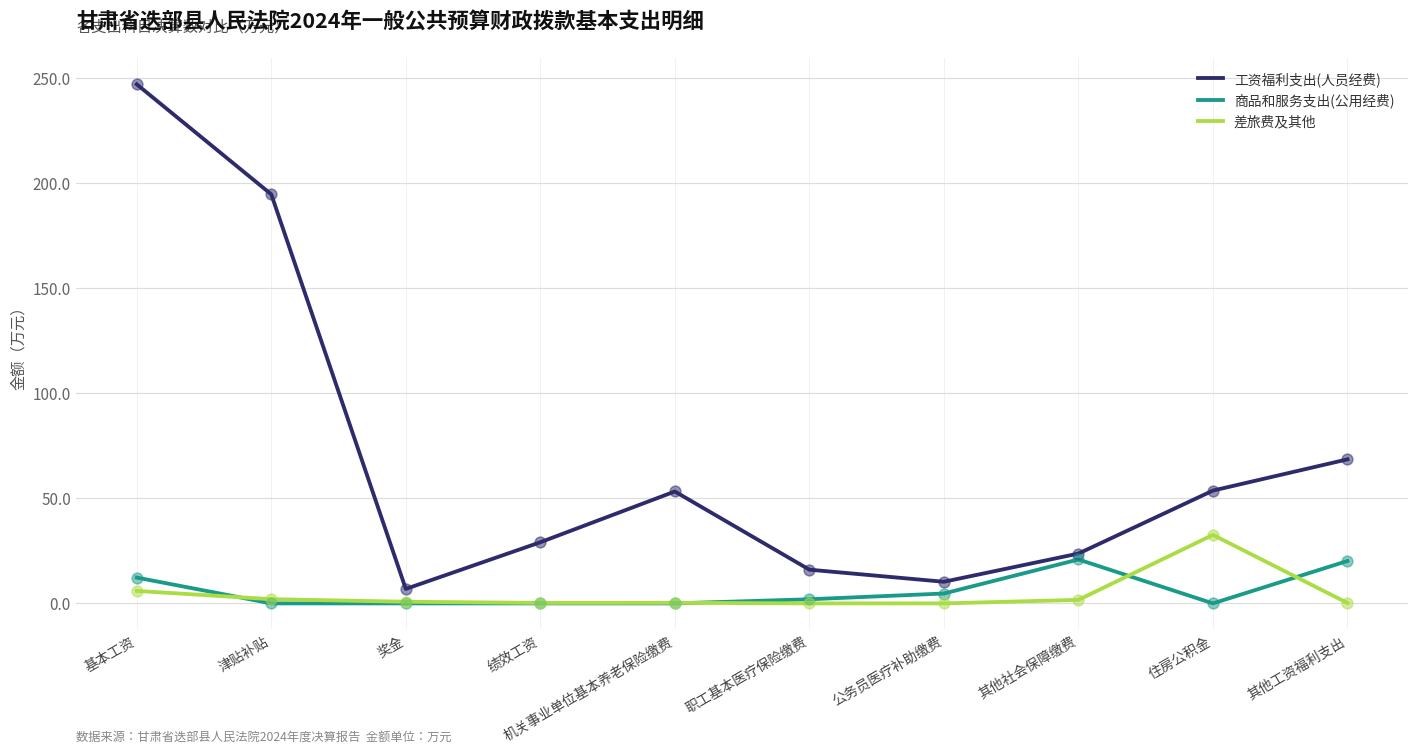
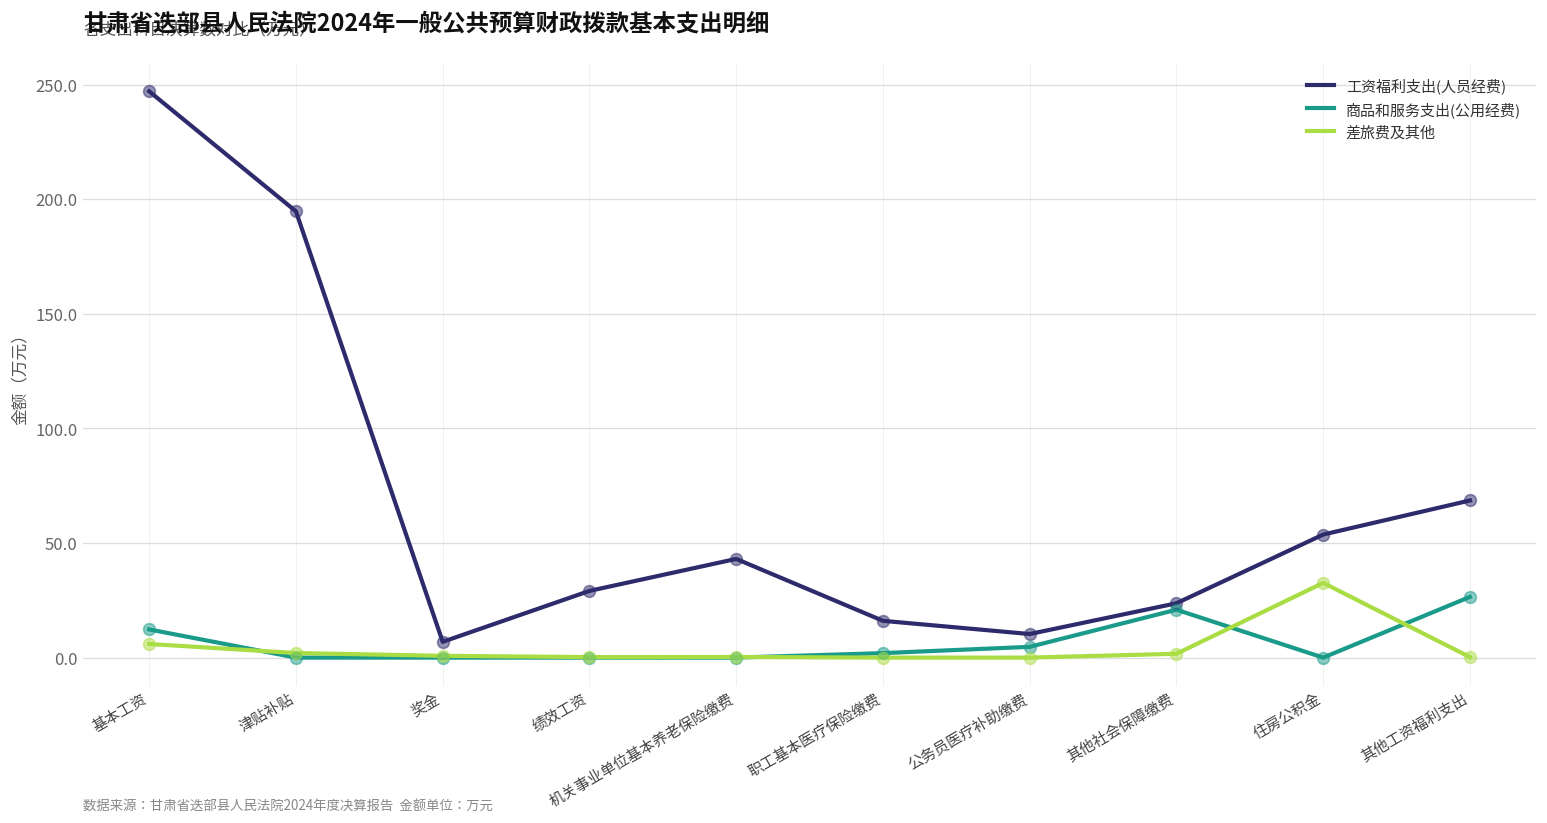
工资福利支出(人员经费), 机关事业单位基本养老保险缴费: 53 -> 43
商品和服务支出(公用经费), 其他工资福利支出: 20 -> 27
